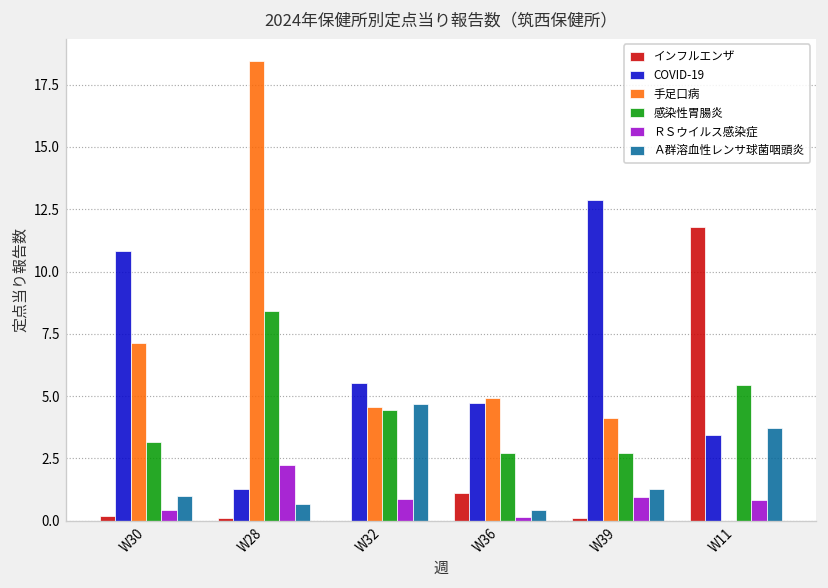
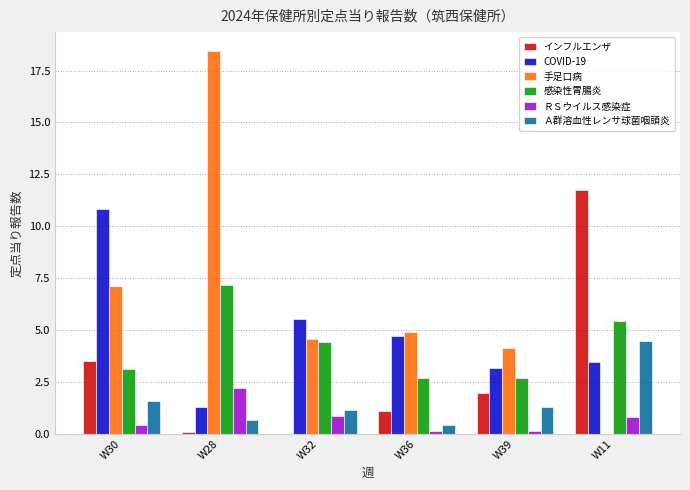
インフルエンザ, W30: 0.2 -> 3.5
Ａ群溶血性レンサ球菌咽頭炎, W30: 1.0 -> 1.6
感染性胃腸炎, W28: 8.4 -> 7.2
Ａ群溶血性レンサ球菌咽頭炎, W32: 4.7 -> 1.1
インフルエンザ, W39: 0.1 -> 2.0
COVID-19, W39: 12.9 -> 3.2
ＲＳウイルス感染症, W39: 1.0 -> 0.1
Ａ群溶血性レンサ球菌咽頭炎, W11: 3.7 -> 4.5
